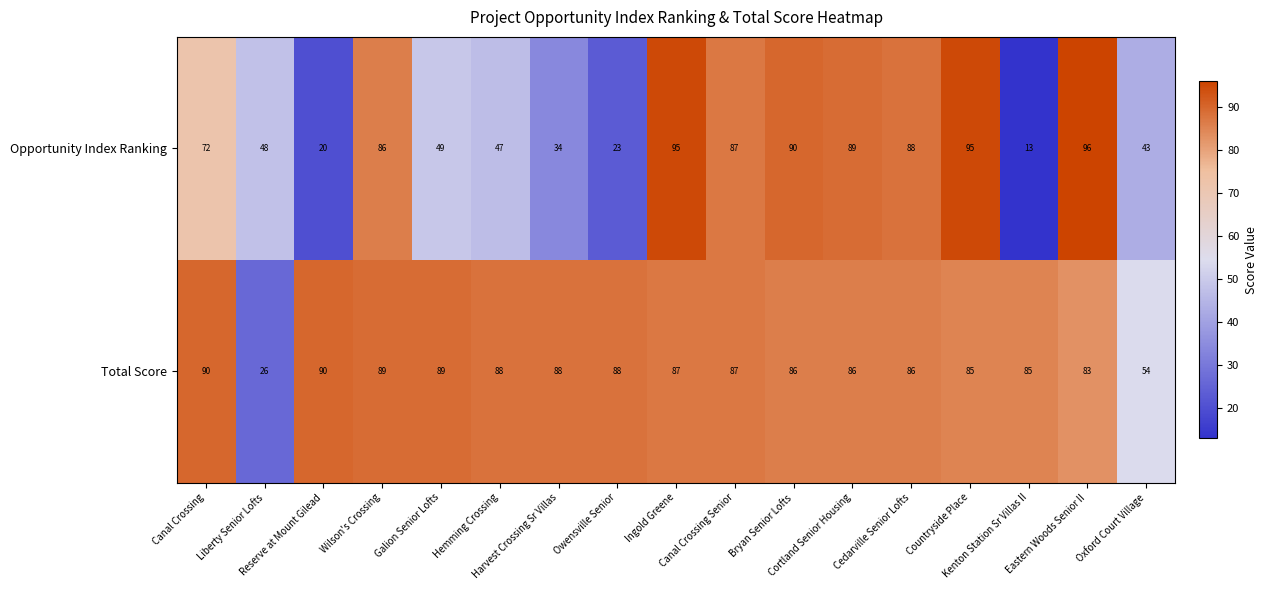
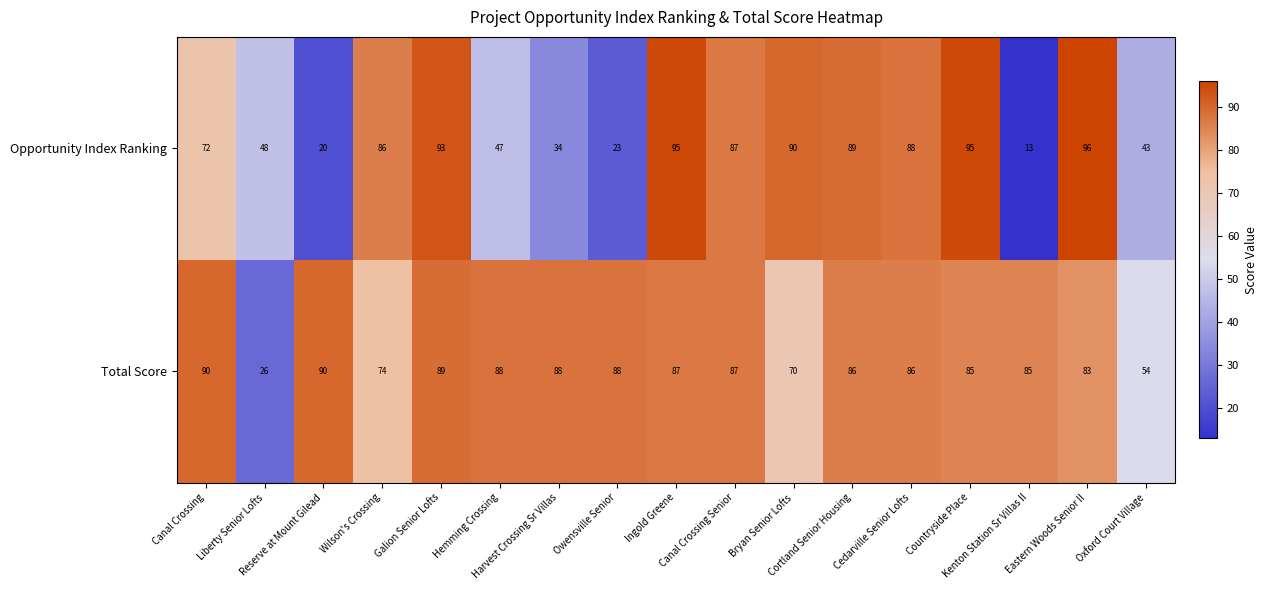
Opportunity Index Ranking, Galion Senior Lofts: 49 -> 93
Total Score, Wilson's Crossing: 89 -> 74
Total Score, Bryan Senior Lofts: 86 -> 70
